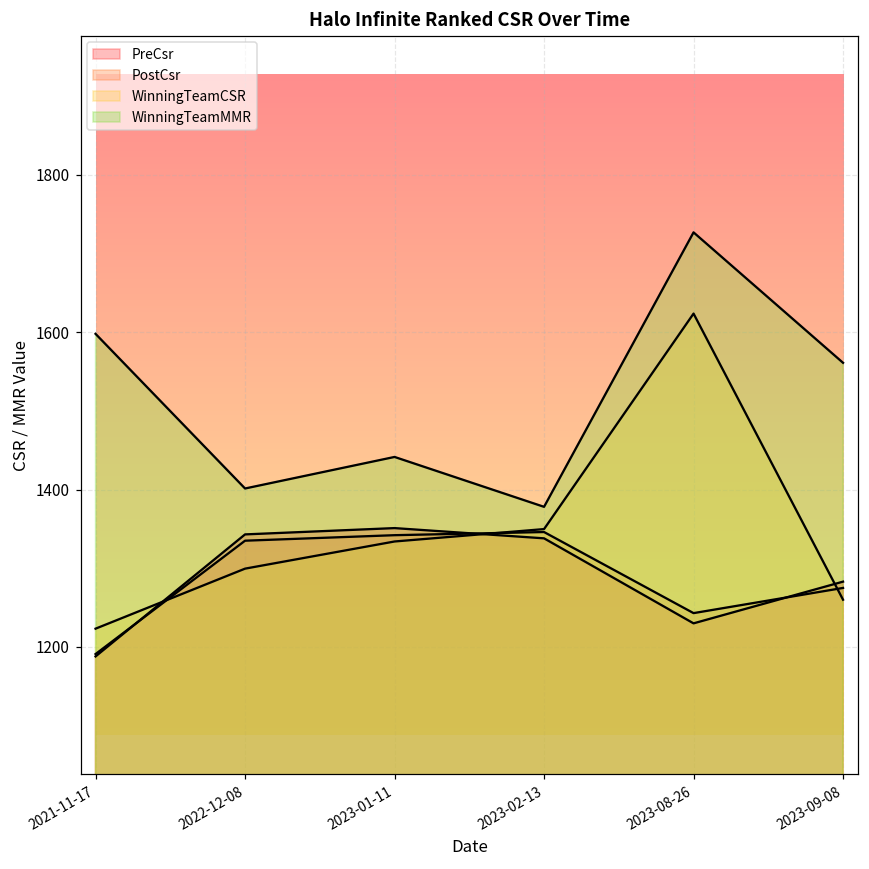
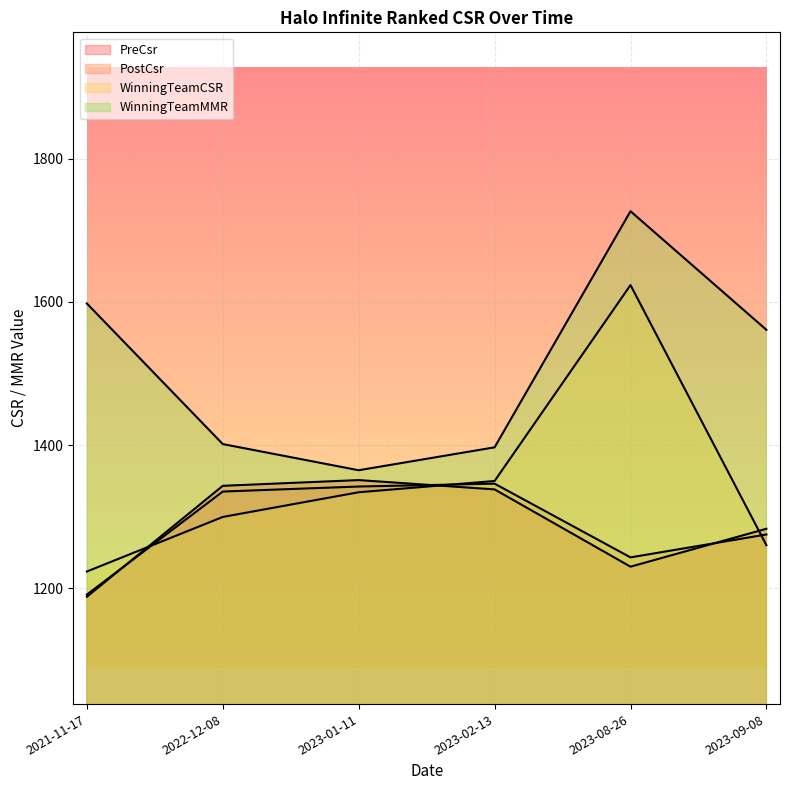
WinningTeamMMR, 2023-01-11: 1440 -> 1360
WinningTeamMMR, 2023-02-13: 1380 -> 1400
